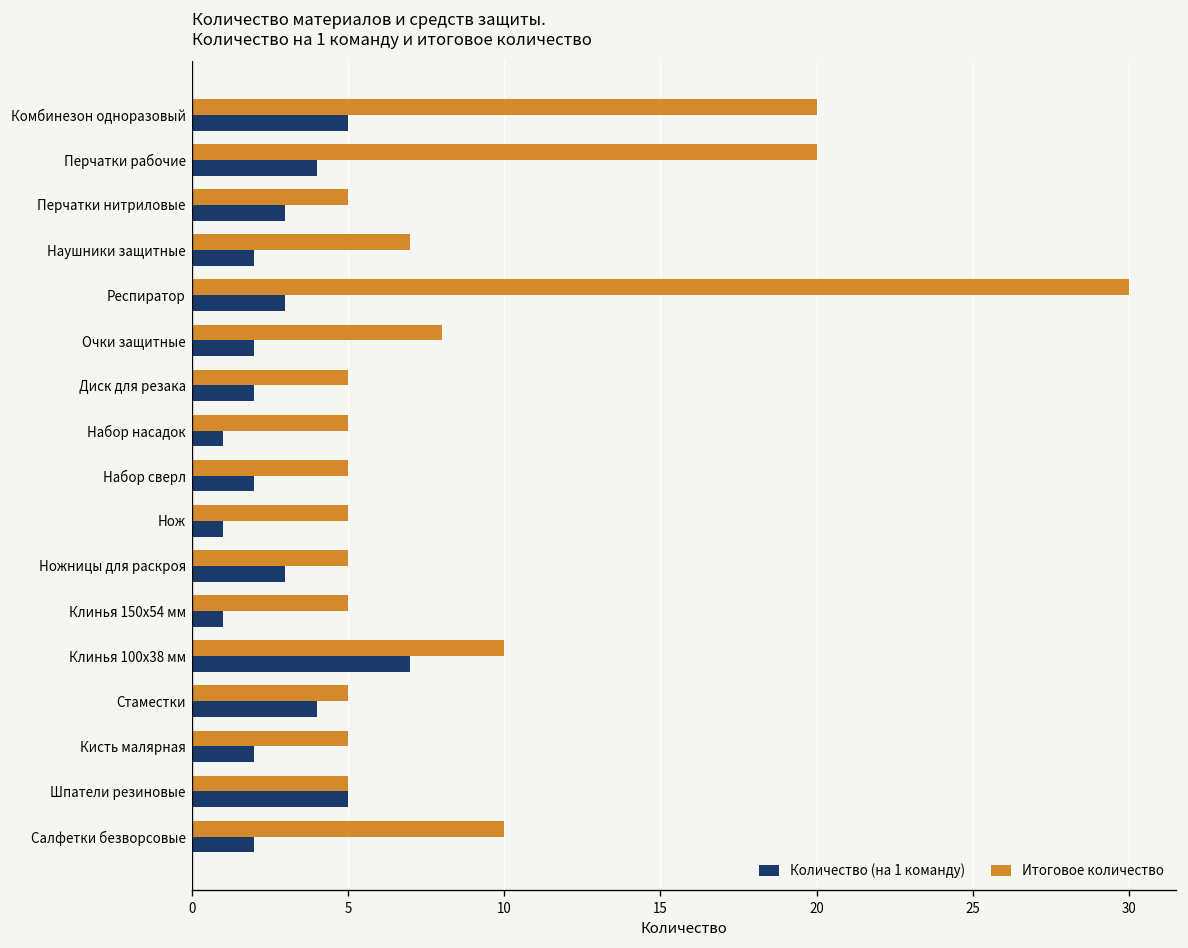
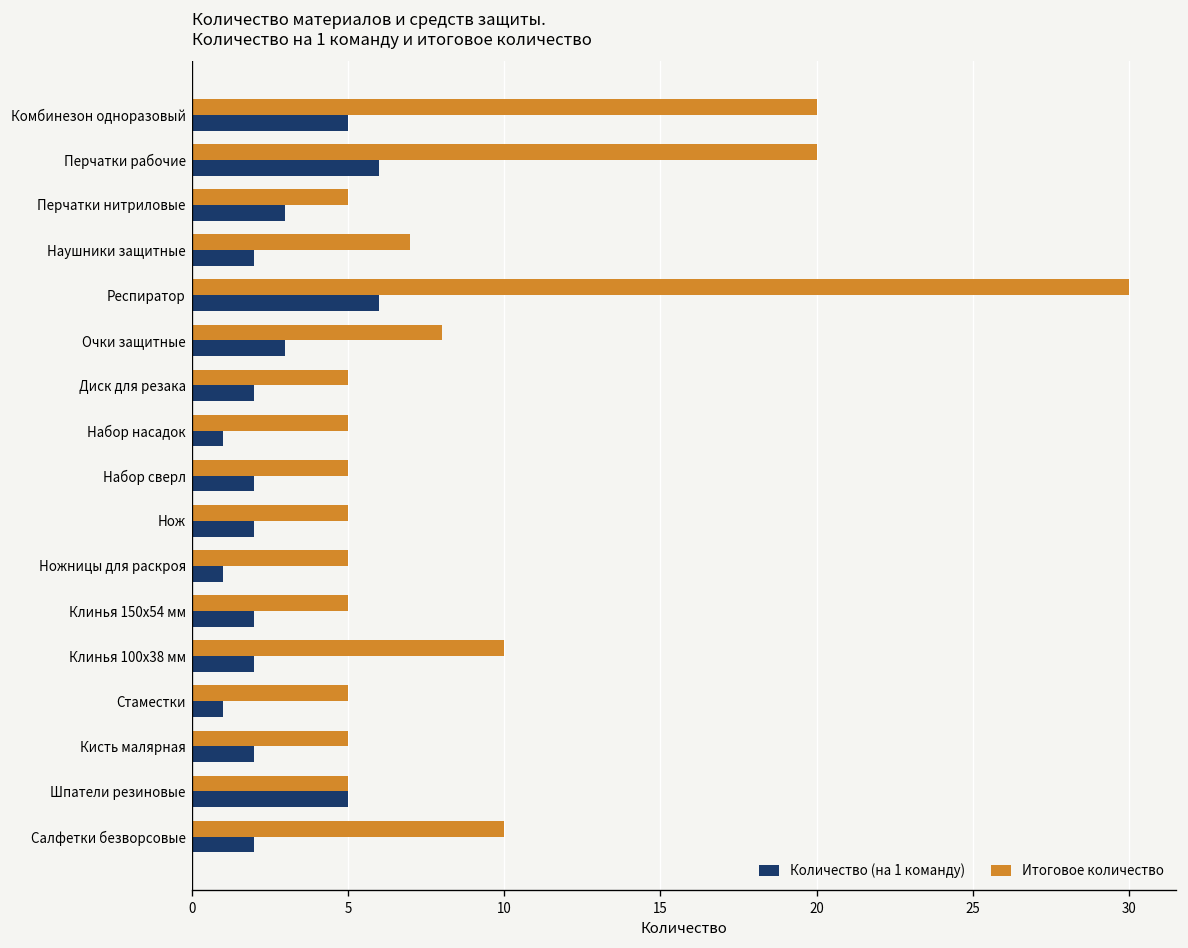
Количество (на 1 команду), Перчатки рабочие: 4 -> 6
Количество (на 1 команду), Респиратор: 3 -> 6
Количество (на 1 команду), Очки защитные: 2 -> 3
Количество (на 1 команду), Нож: 1 -> 2
Количество (на 1 команду), Ножницы для раскроя: 3 -> 1
Количество (на 1 команду), Клинья 150х54 мм: 1 -> 2
Количество (на 1 команду), Клинья 100х38 мм: 7 -> 2
Количество (на 1 команду), Стаместки: 4 -> 1
